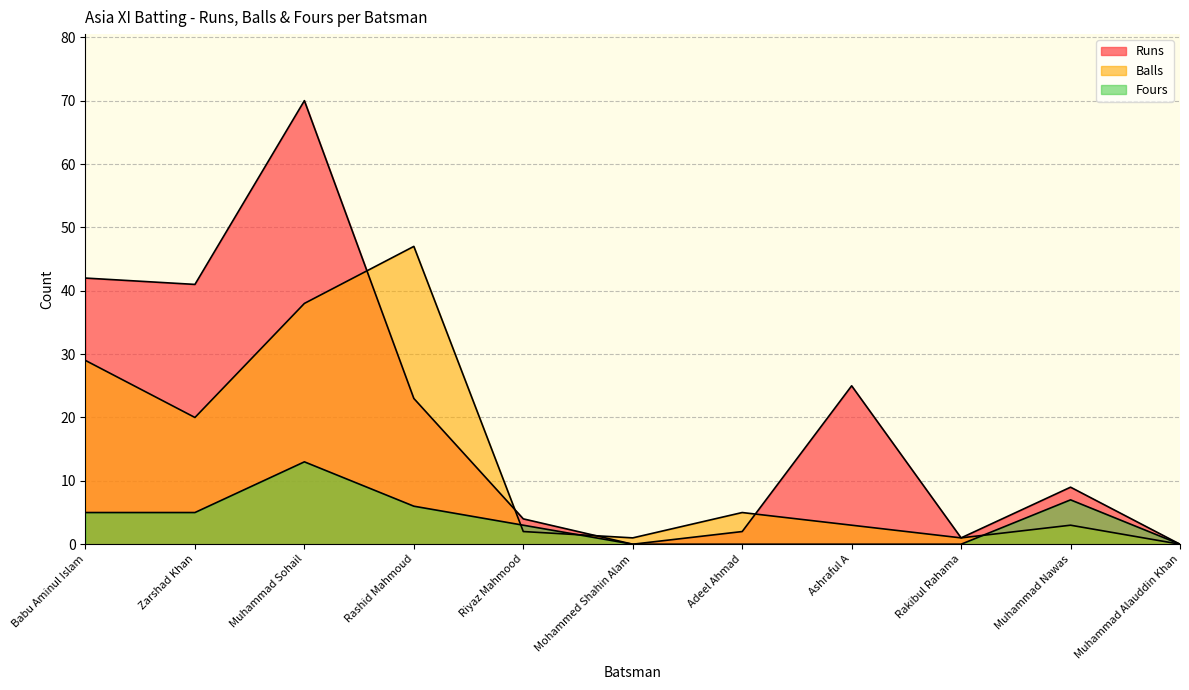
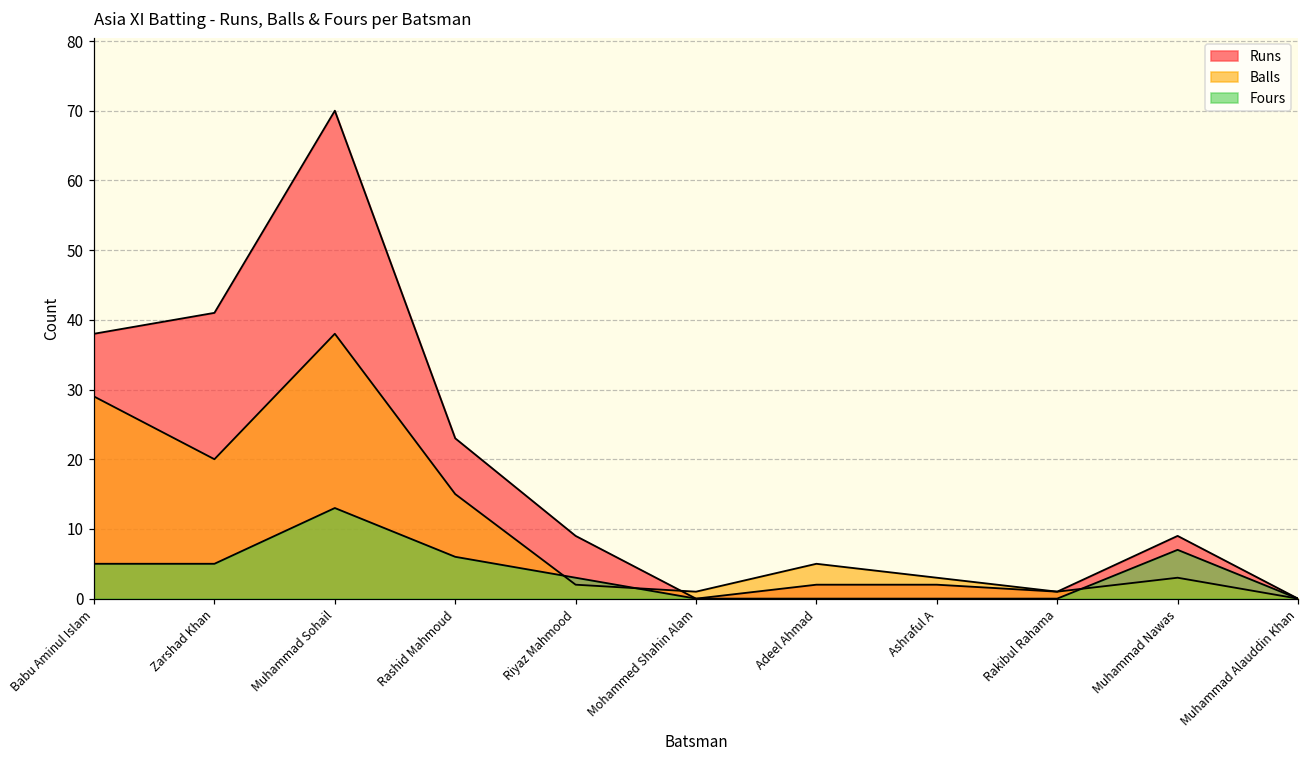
Runs, Babu Aminul Islam: 42 -> 38
Balls, Rashid Mahmoud: 47 -> 15
Runs, Riyaz Mahmood: 4 -> 9
Runs, Ashraful A: 25 -> 2
